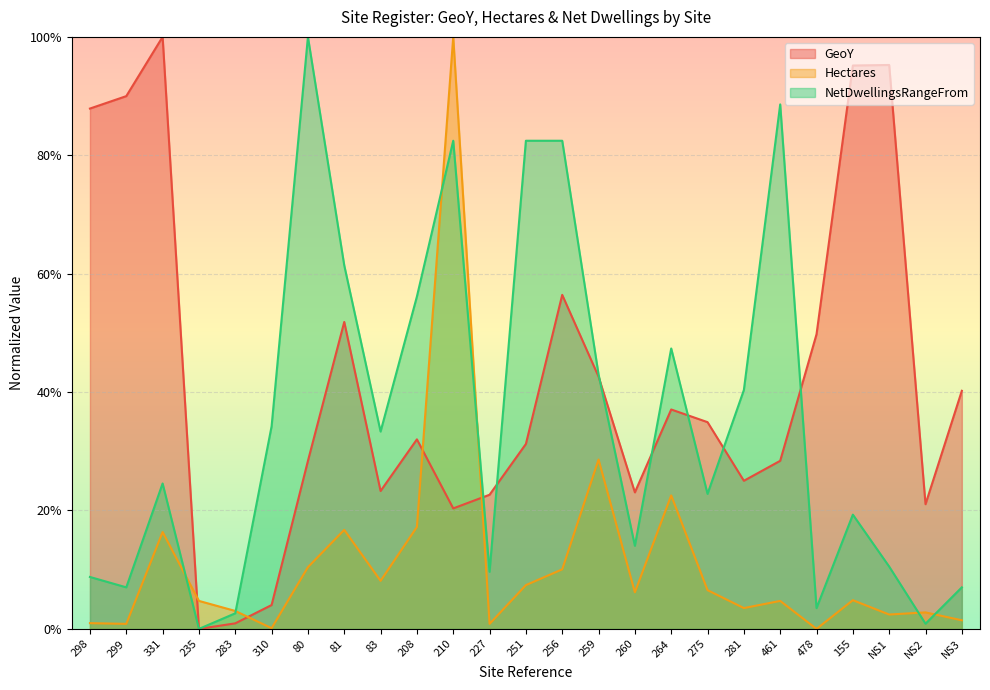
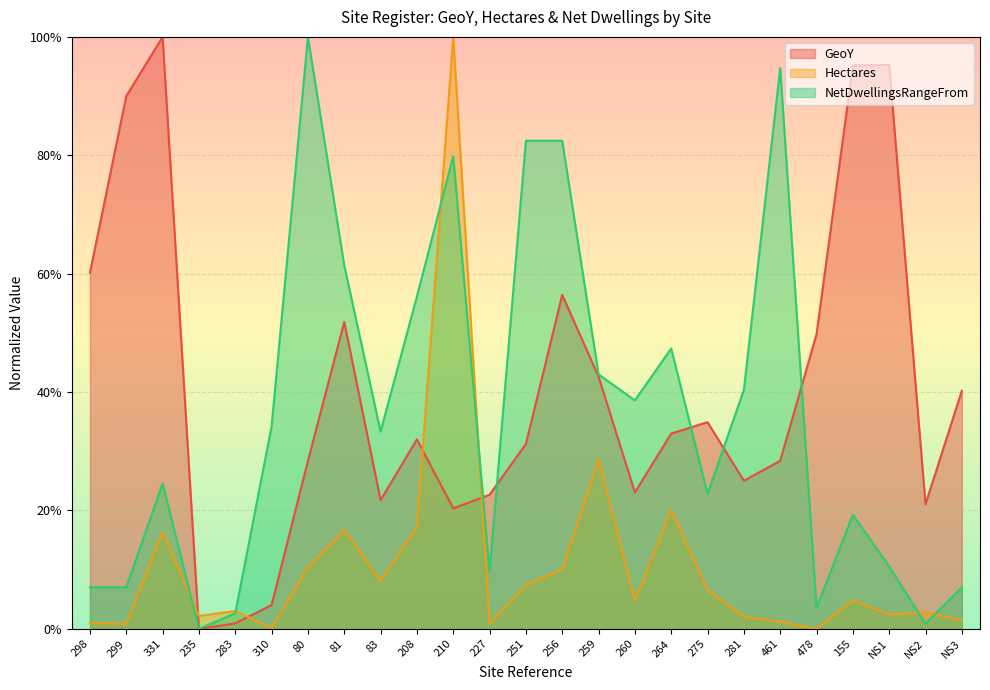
GeoY, 298: 88% -> 60%
NetDwellingsRangeFrom, 298: 9% -> 7%
Hectares, 235: 5% -> 2%
GeoY, 83: 23% -> 22%
NetDwellingsRangeFrom, 210: 82% -> 80%
Hectares, 260: 6% -> 5%
NetDwellingsRangeFrom, 260: 14% -> 39%
GeoY, 264: 37% -> 33%
Hectares, 264: 23% -> 20%
Hectares, 281: 4% -> 2%
Hectares, 461: 5% -> 1%
NetDwellingsRangeFrom, 461: 89% -> 95%
